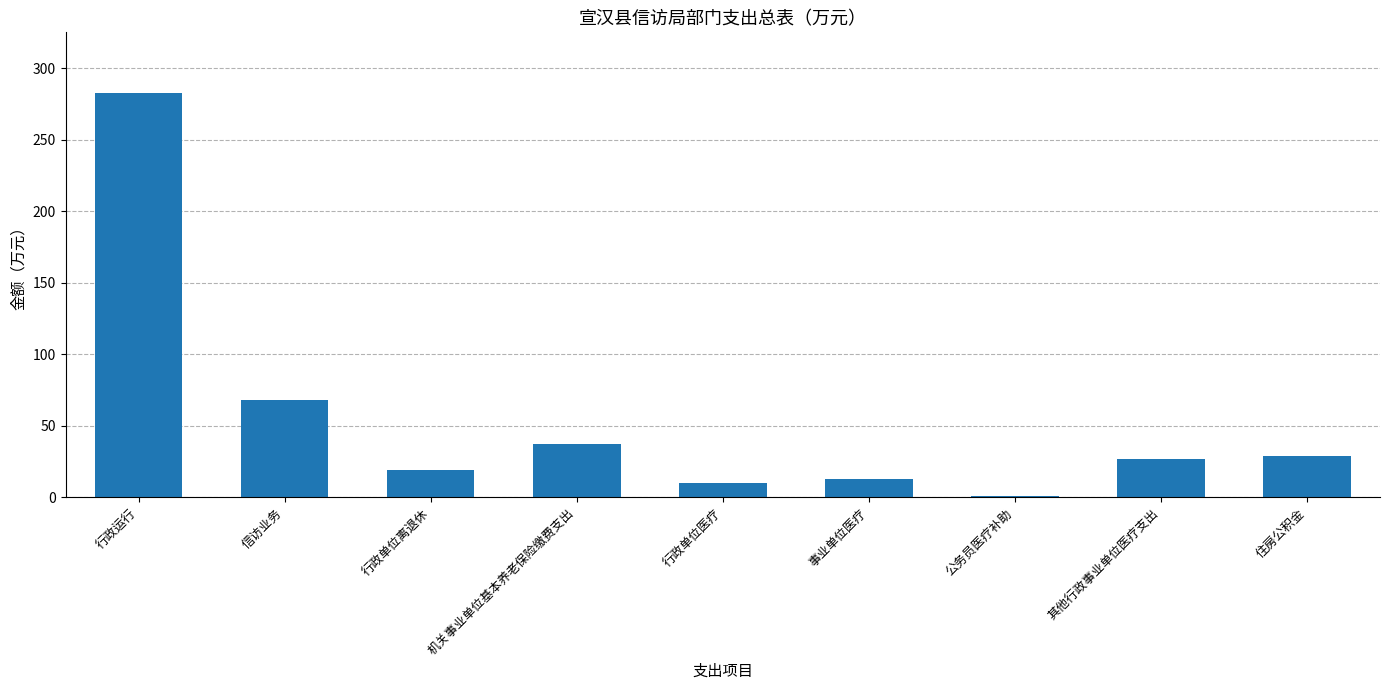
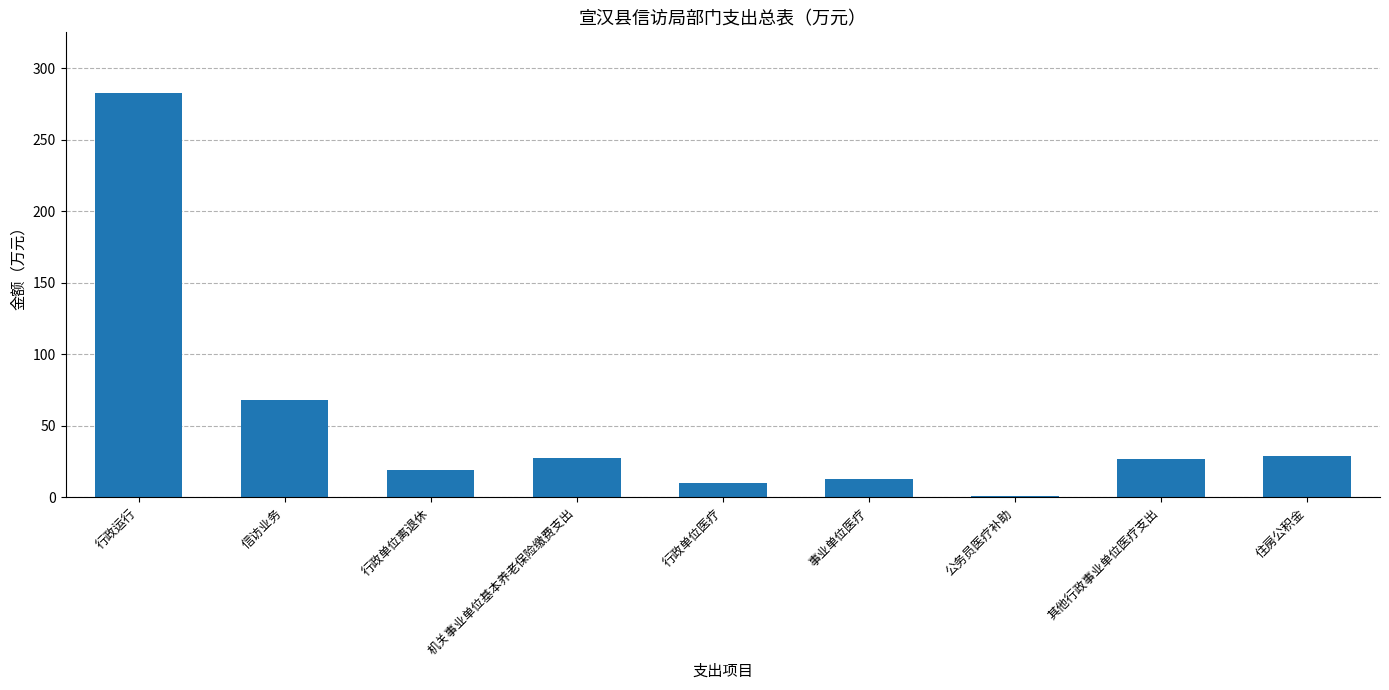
机关事业单位基本养老保险缴费支出: 37 -> 27
